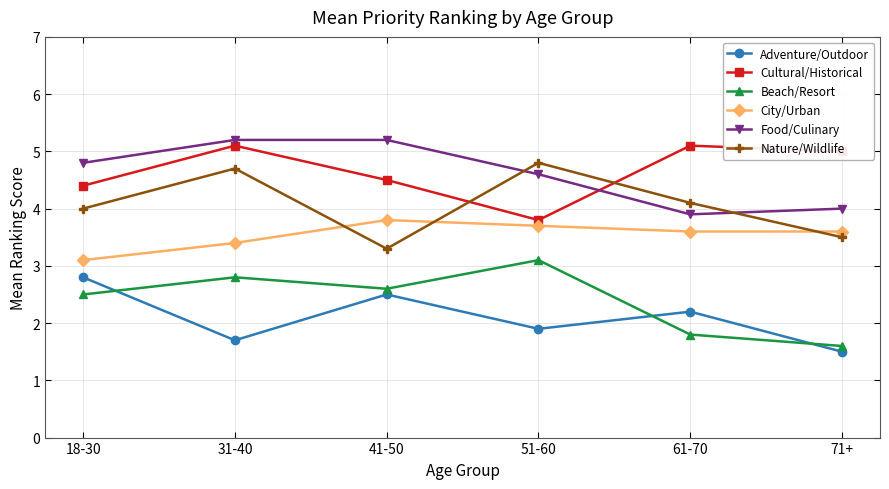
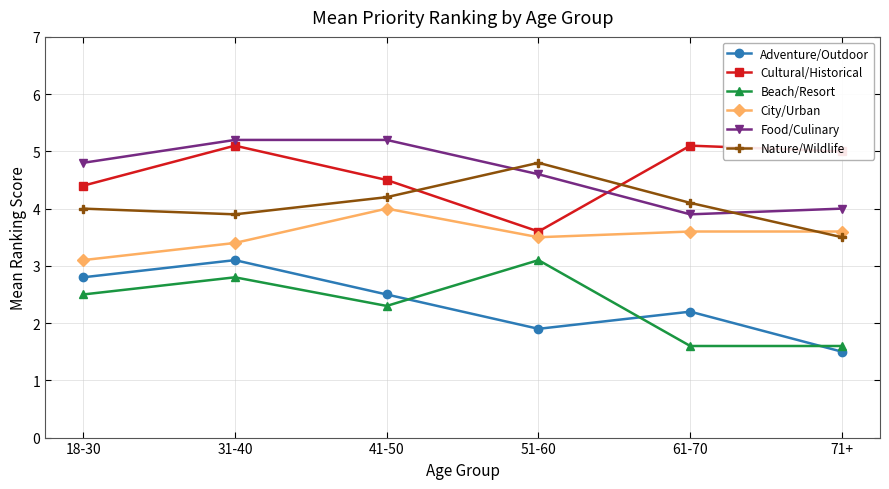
Adventure/Outdoor, 31-40: 1.7 -> 3.1
Nature/Wildlife, 31-40: 4.7 -> 3.9
Beach/Resort, 41-50: 2.6 -> 2.3
City/Urban, 41-50: 3.8 -> 4.0
Nature/Wildlife, 41-50: 3.3 -> 4.2
Cultural/Historical, 51-60: 3.8 -> 3.6
City/Urban, 51-60: 3.7 -> 3.5
Beach/Resort, 61-70: 1.8 -> 1.6
